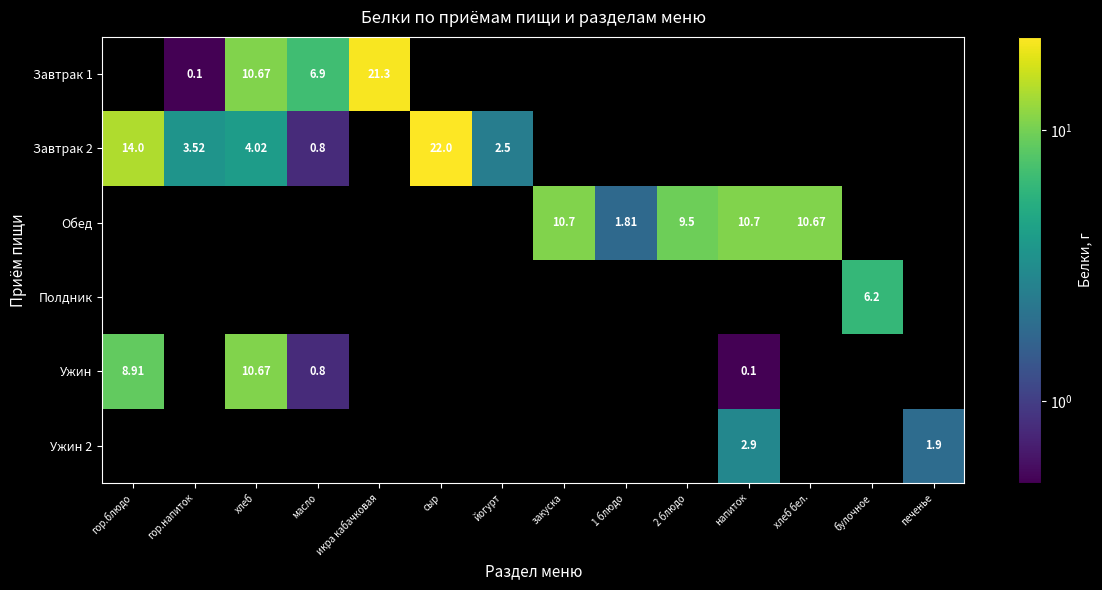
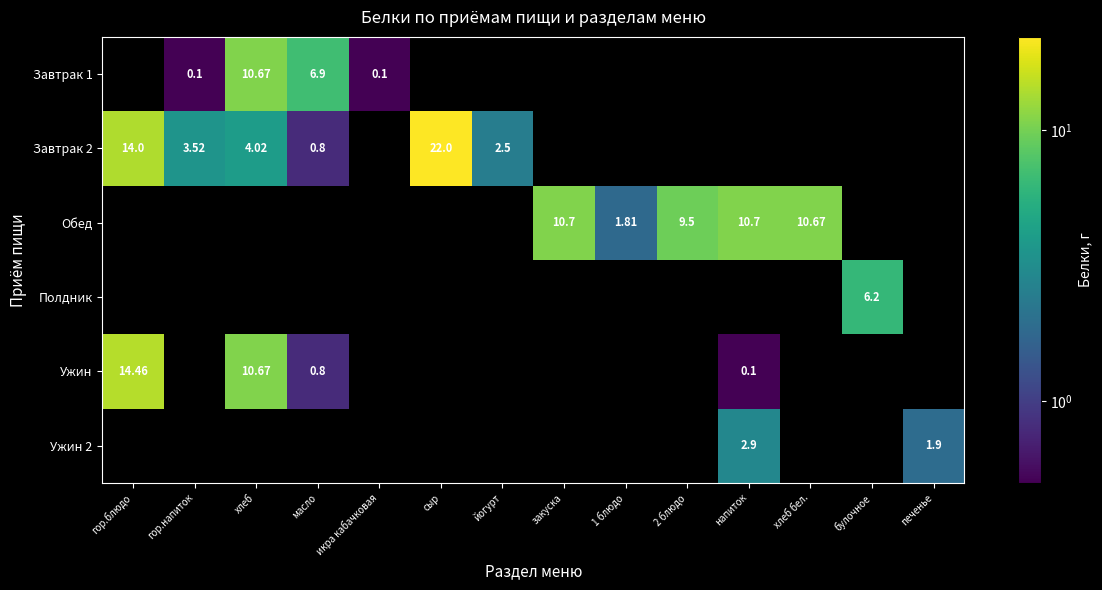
Завтрак 1, икра кабачковая: 21.3 -> 0.1
Ужин, гор.блюдо: 8.91 -> 14.46
